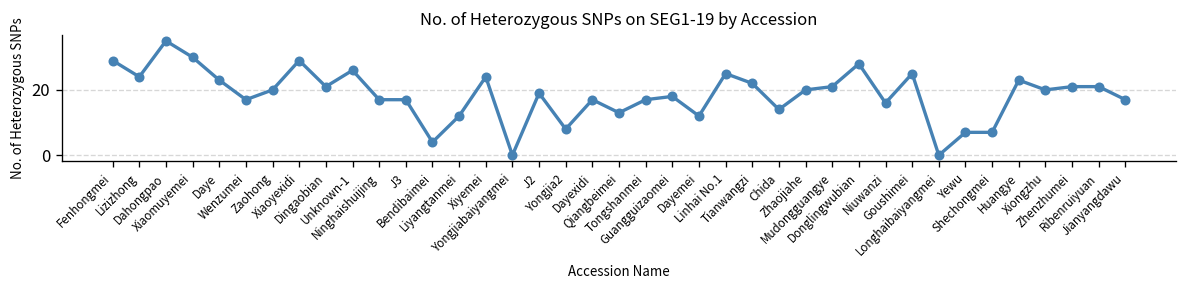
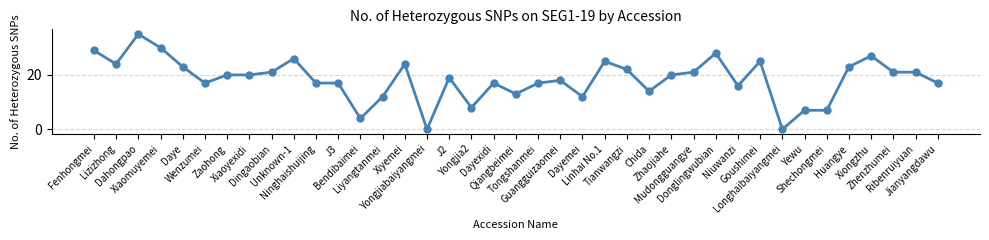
Xiaoyexidi: 29 -> 20
Xiongzhu: 20 -> 27
